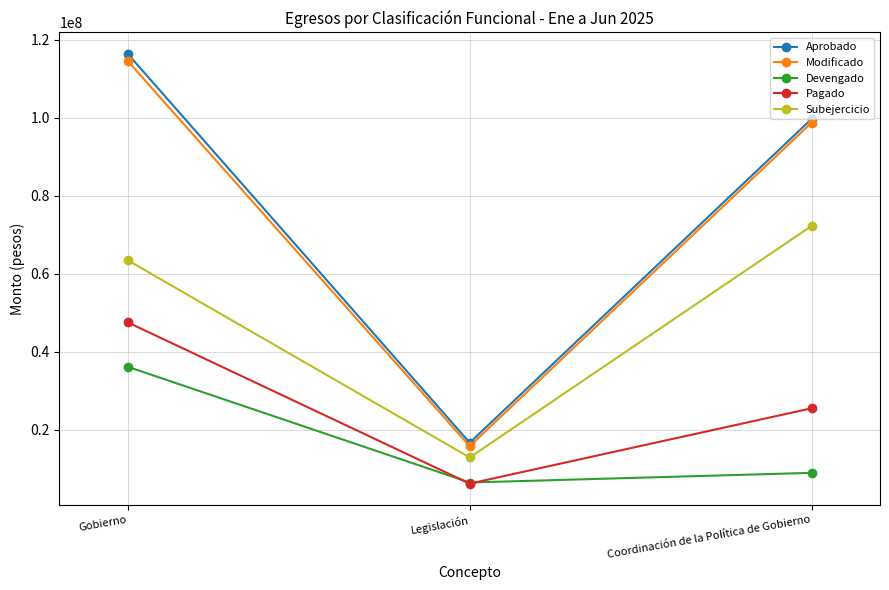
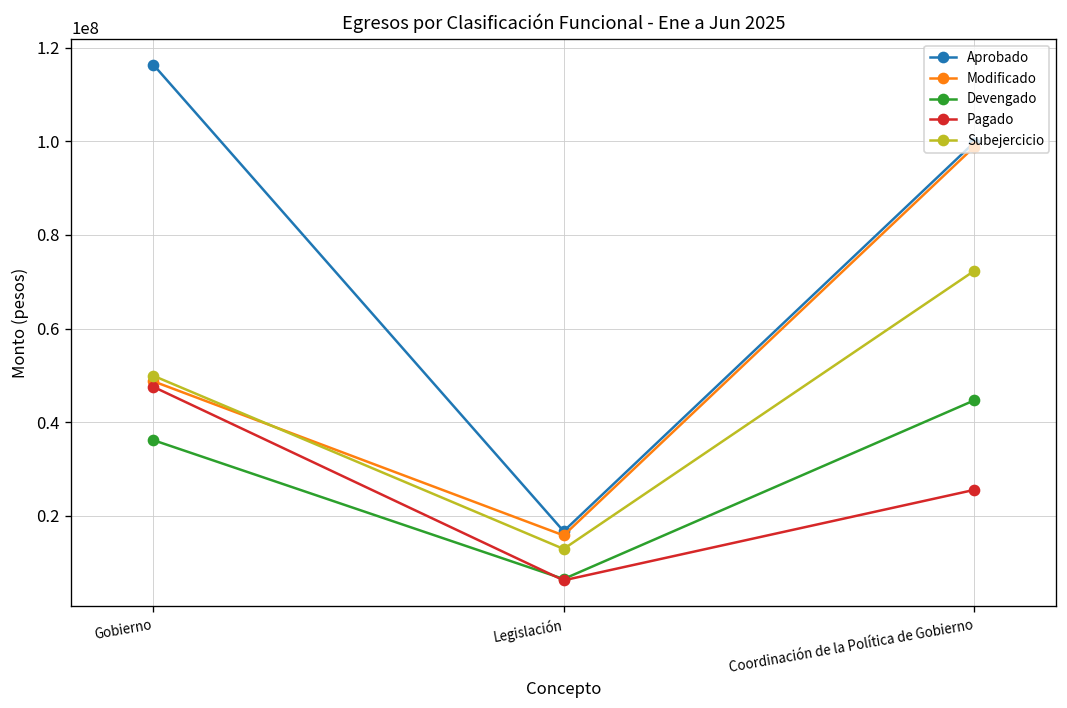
Modificado, Gobierno: 115000000 -> 49000000
Subejercicio, Gobierno: 63000000 -> 50000000
Devengado, Coordinación de la Política de Gobierno: 9000000 -> 45000000
